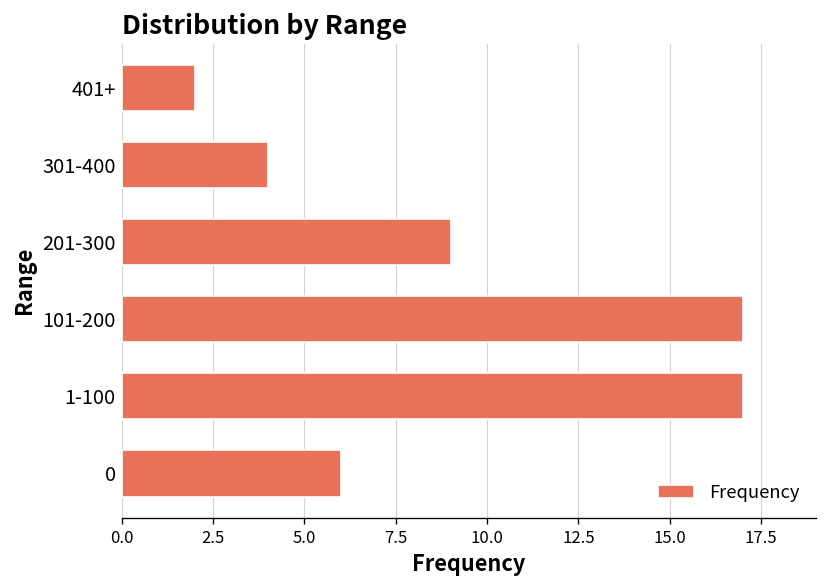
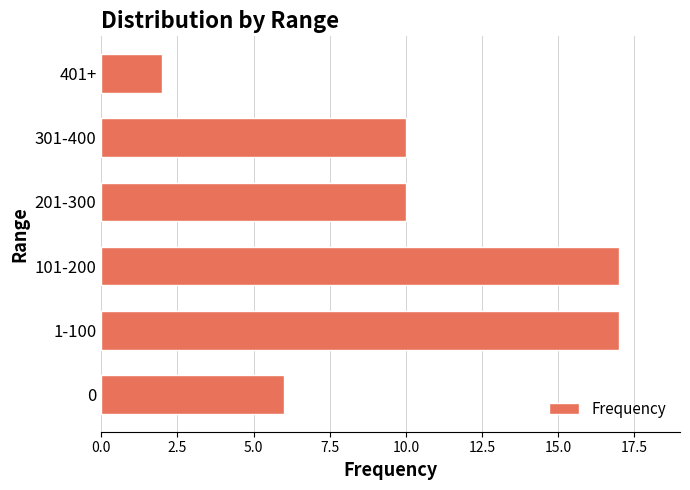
301-400: 4 -> 10
201-300: 9 -> 10
